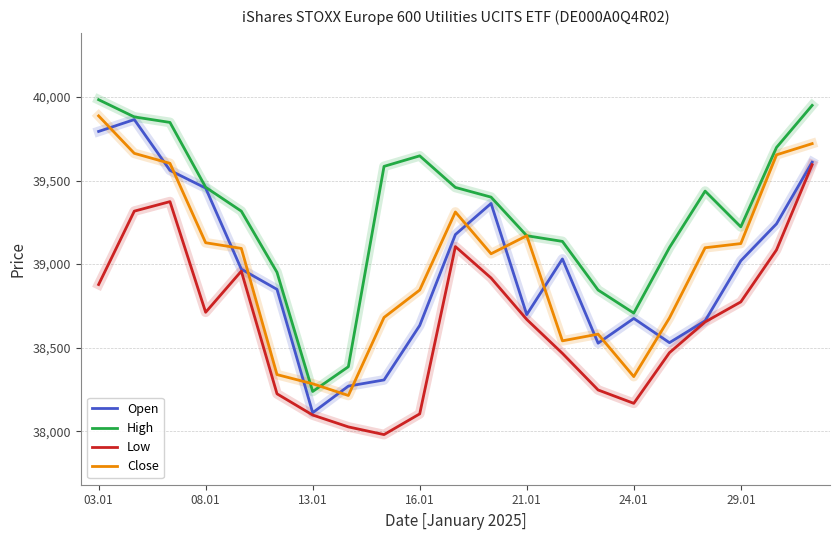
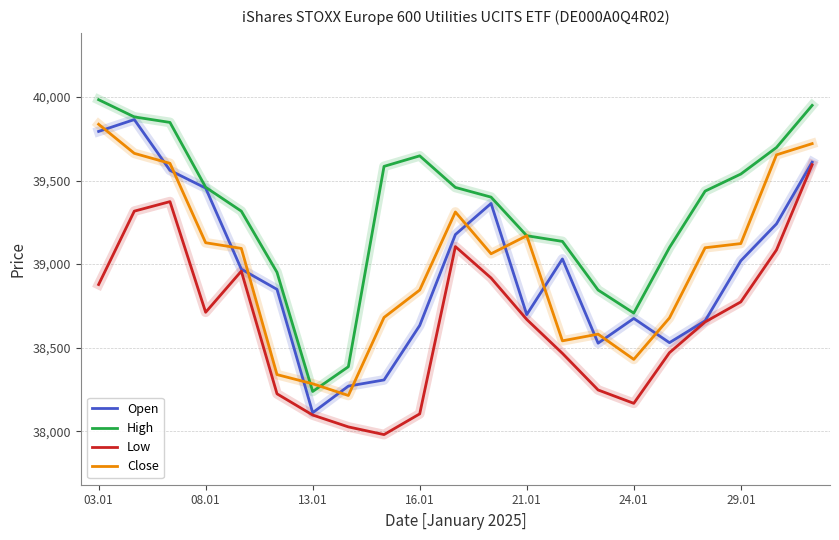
Close, 03.01: 39,890 -> 39,840
Close, 24.01: 38,330 -> 38,430
High, 29.01: 39,220 -> 39,540
